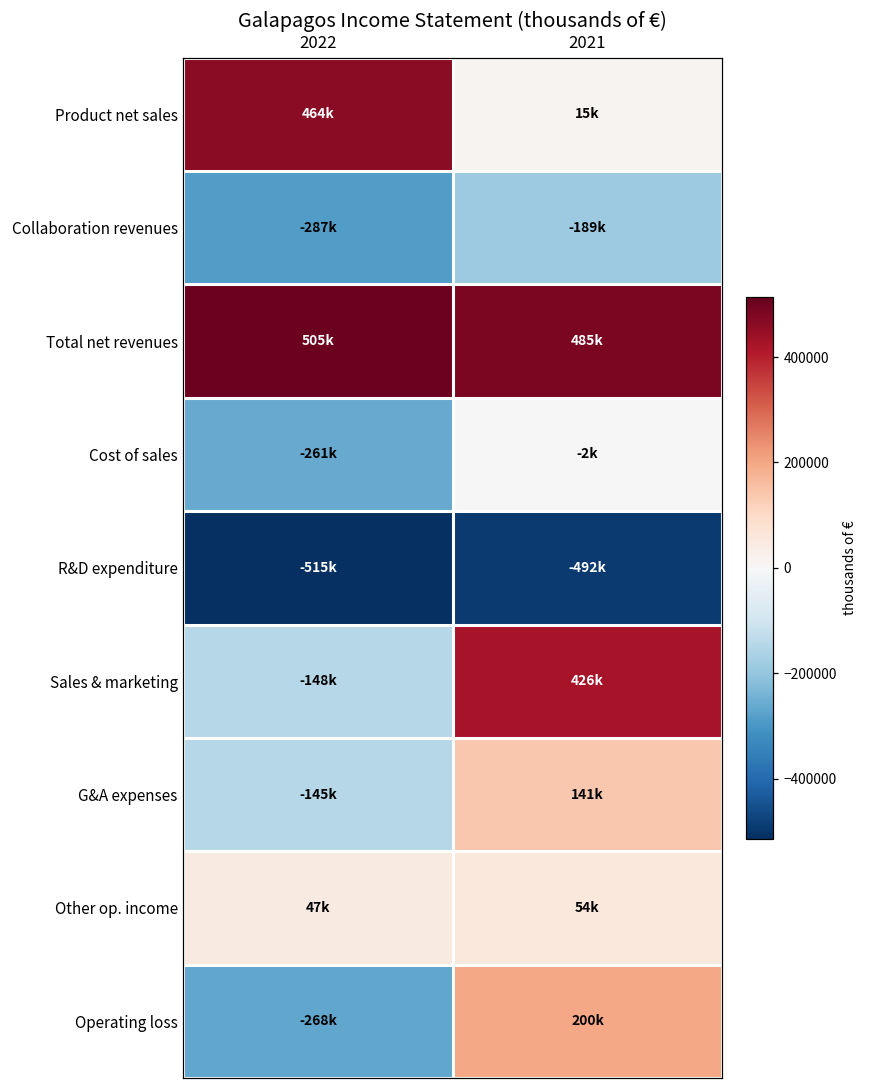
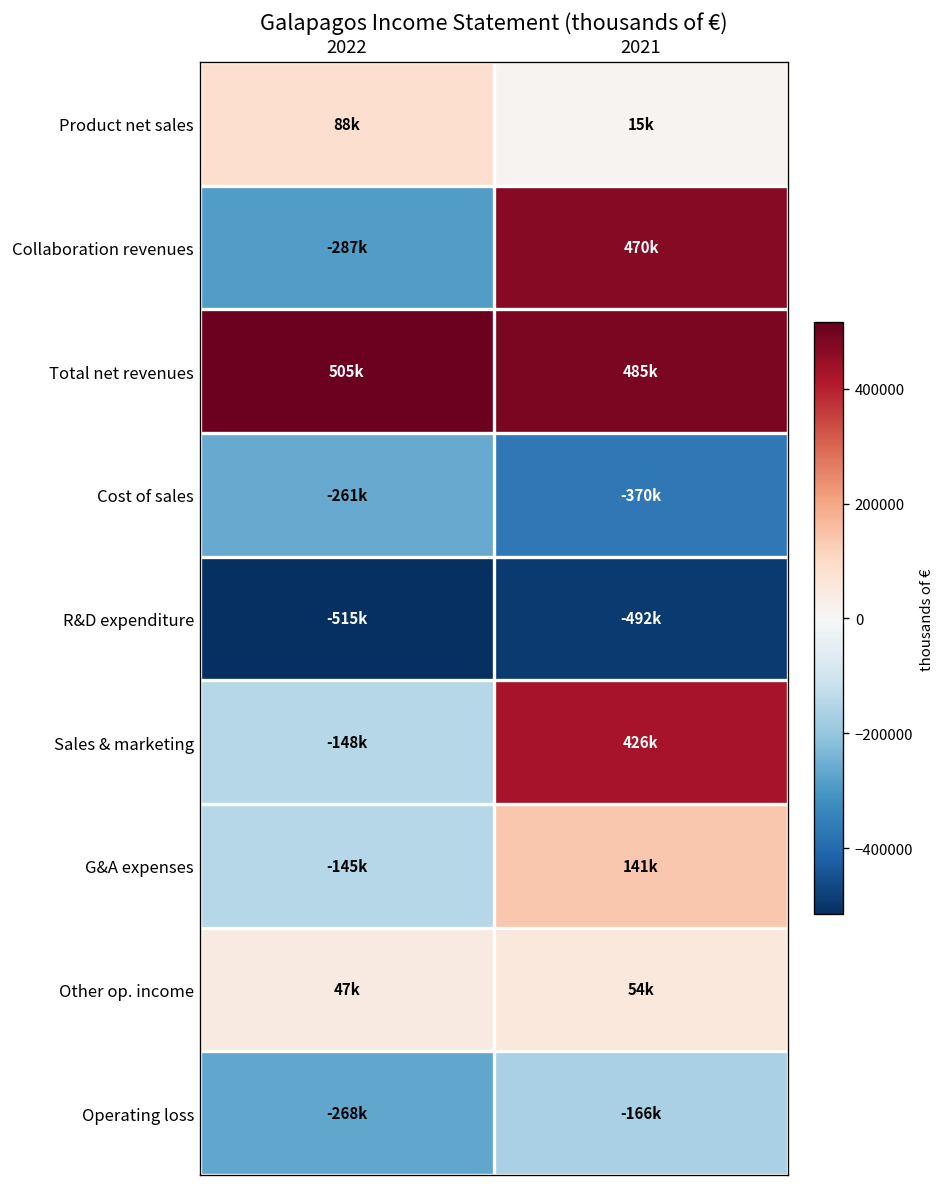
Product net sales, 2022: 464k -> 88k
Collaboration revenues, 2021: -189k -> 470k
Cost of sales, 2021: -2k -> -370k
Operating loss, 2021: 200k -> -166k
